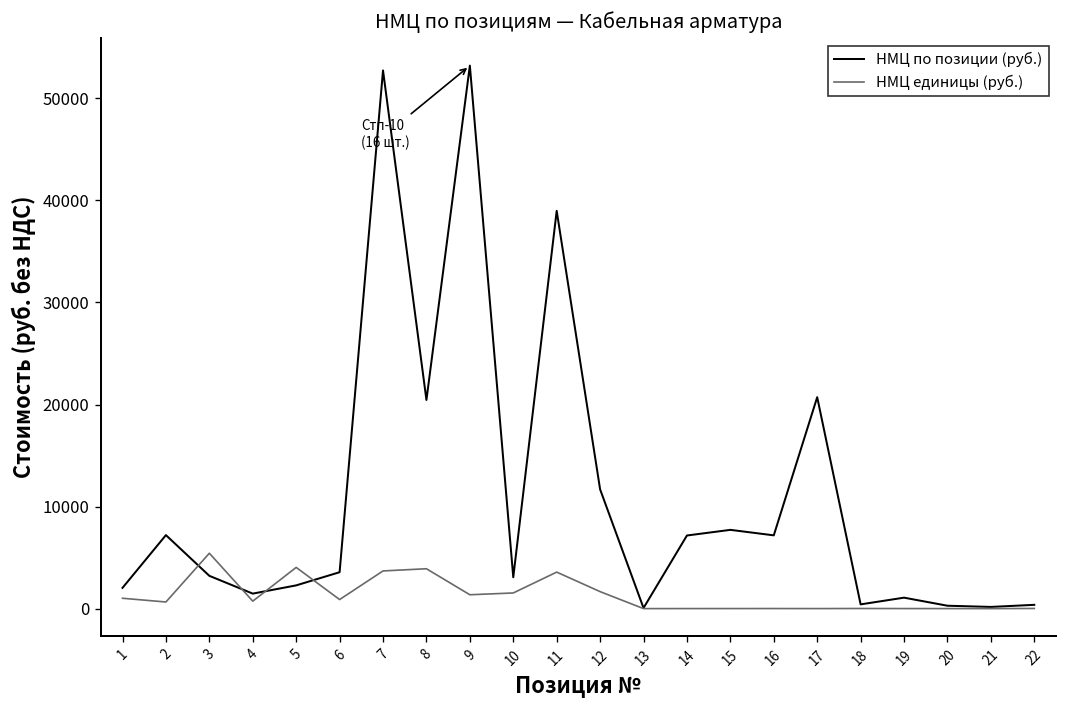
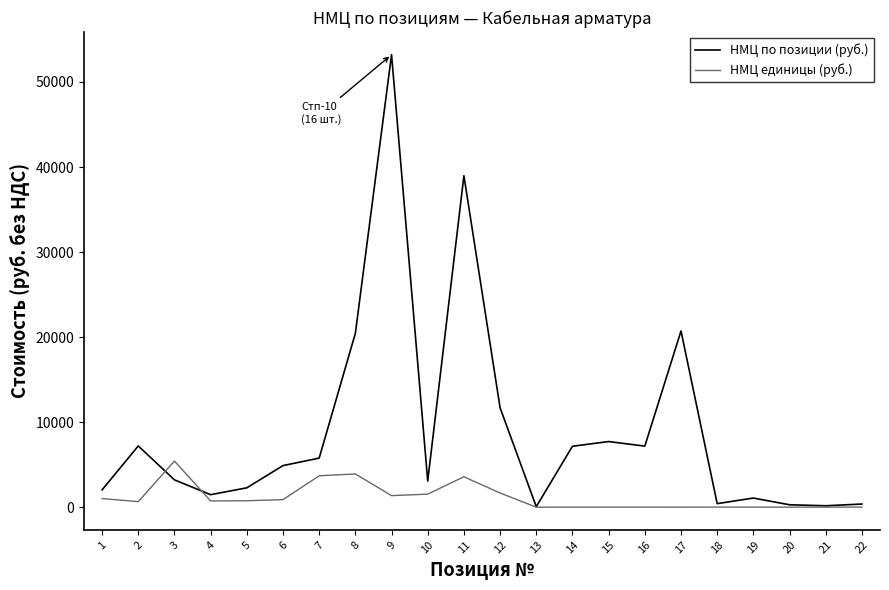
НМЦ единицы (руб.), 5: 4000 -> 1000
НМЦ по позиции (руб.), 6: 4000 -> 5000
НМЦ по позиции (руб.), 7: 53000 -> 6000
